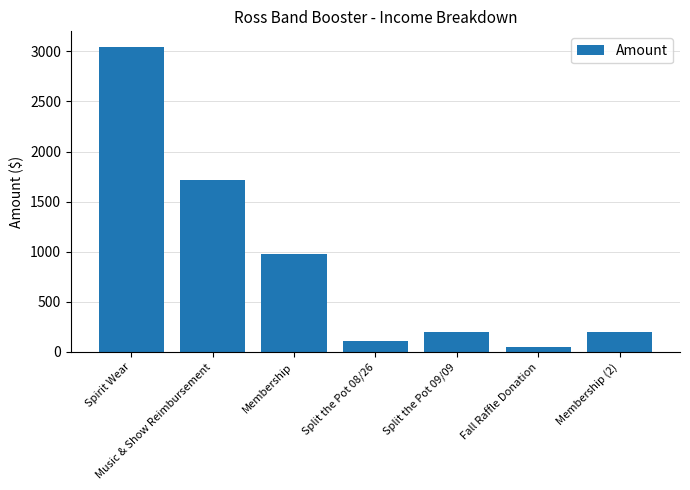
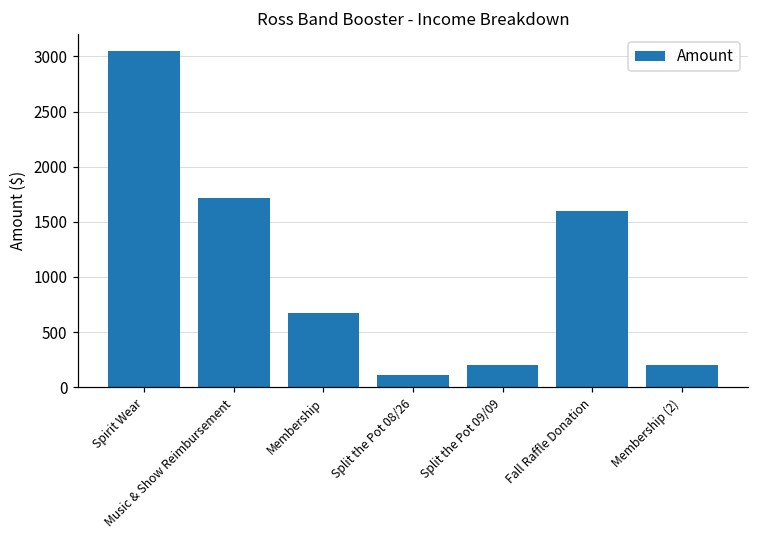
Membership: 980 -> 670
Fall Raffle Donation: 50 -> 1590
